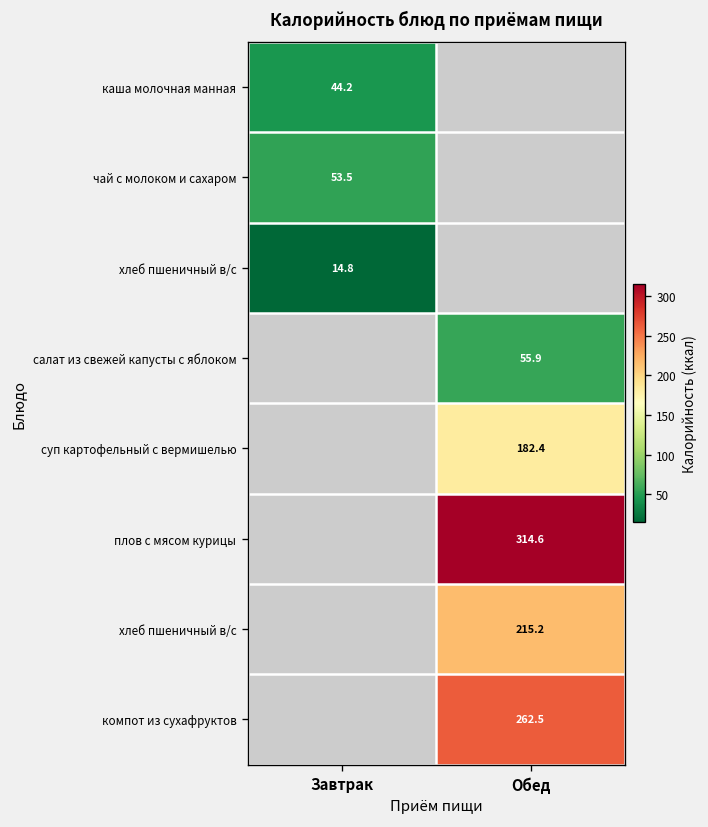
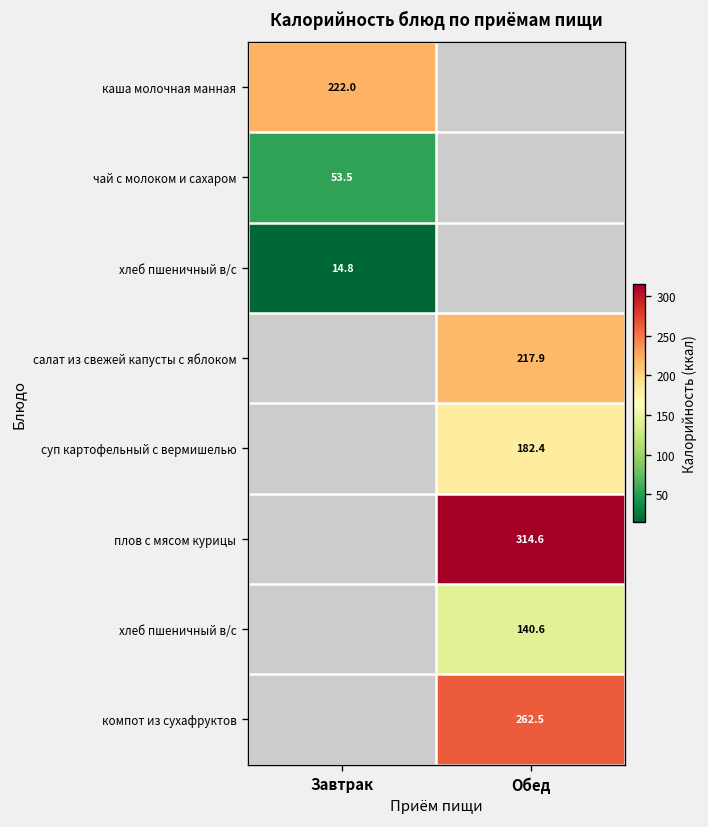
каша молочная манная, Завтрак: 44.2 -> 222.0
салат из свежей капусты с яблоком, Обед: 55.9 -> 217.9
хлеб пшеничный в/с, Обед: 215.2 -> 140.6
